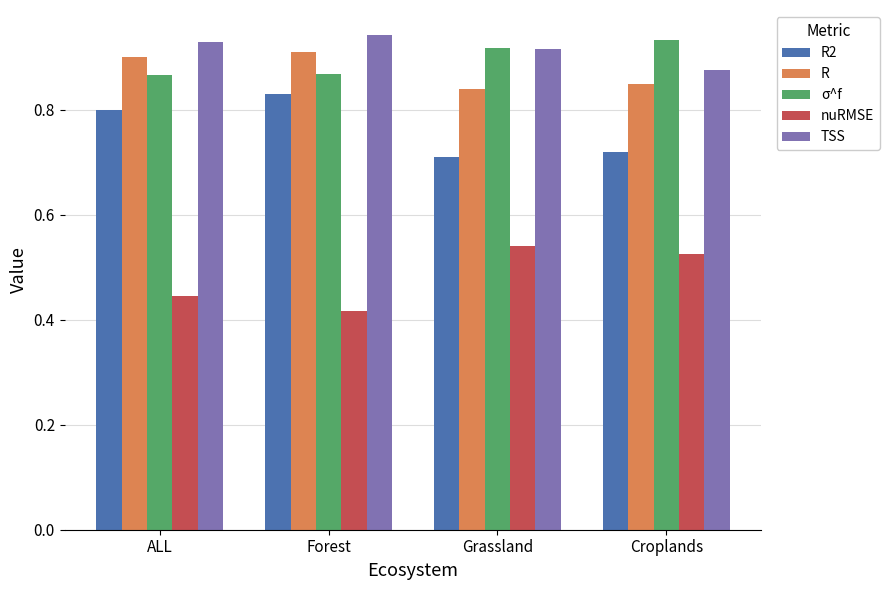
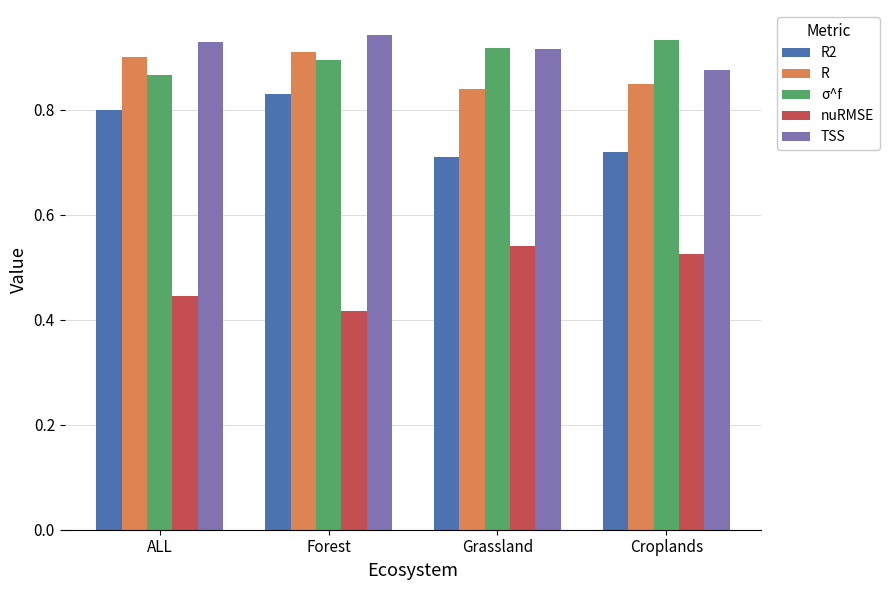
σ^f, Forest: 0.87 -> 0.90
